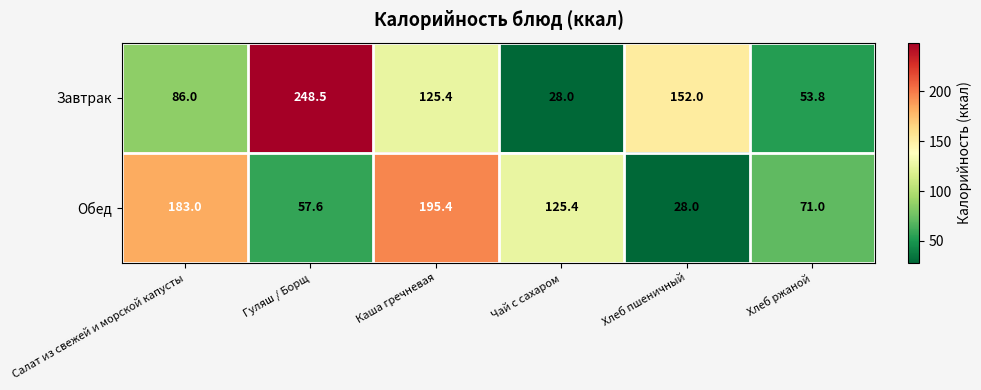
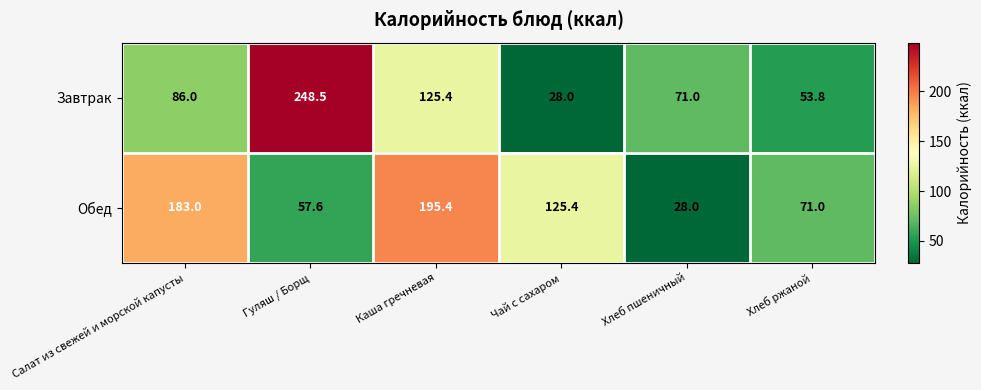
Завтрак, Хлеб пшеничный: 152.0 -> 71.0
